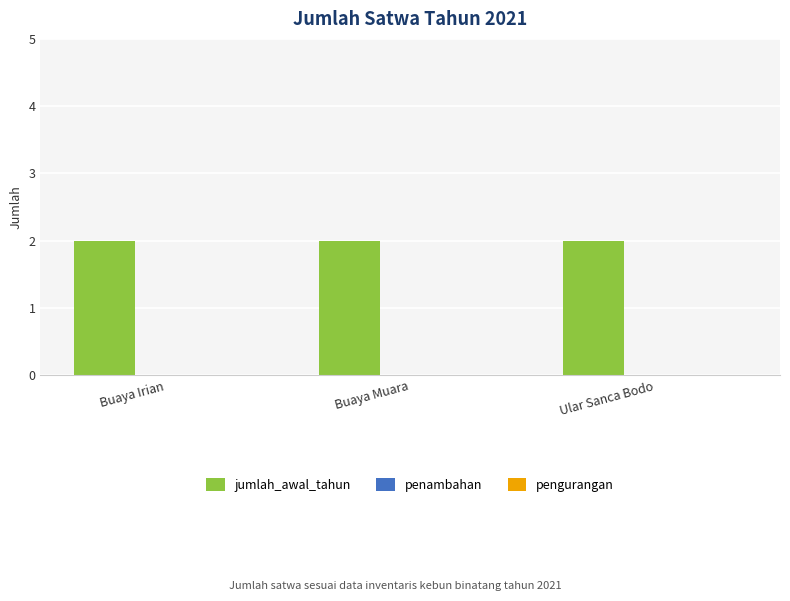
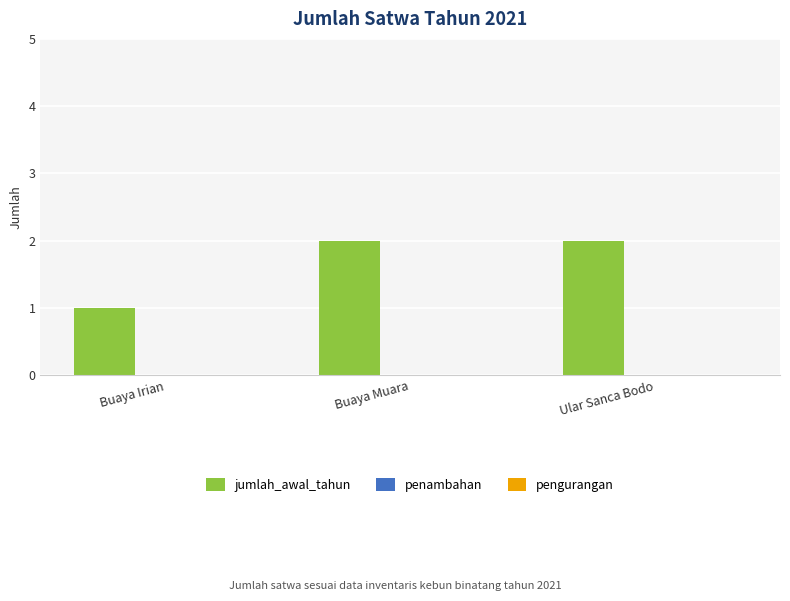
jumlah_awal_tahun, Buaya Irian: 2 -> 1
